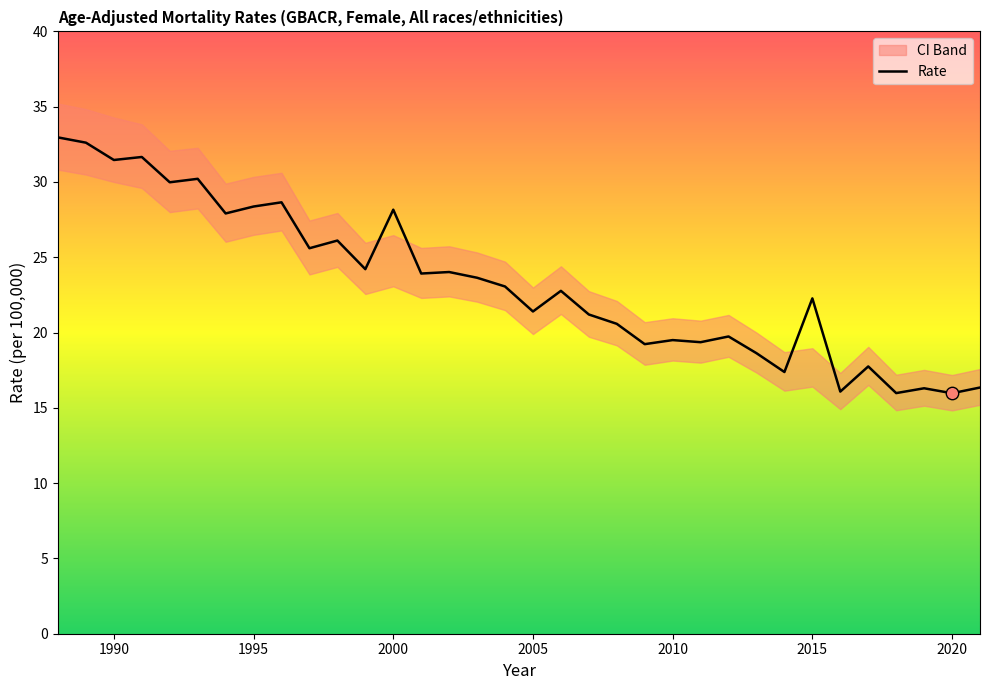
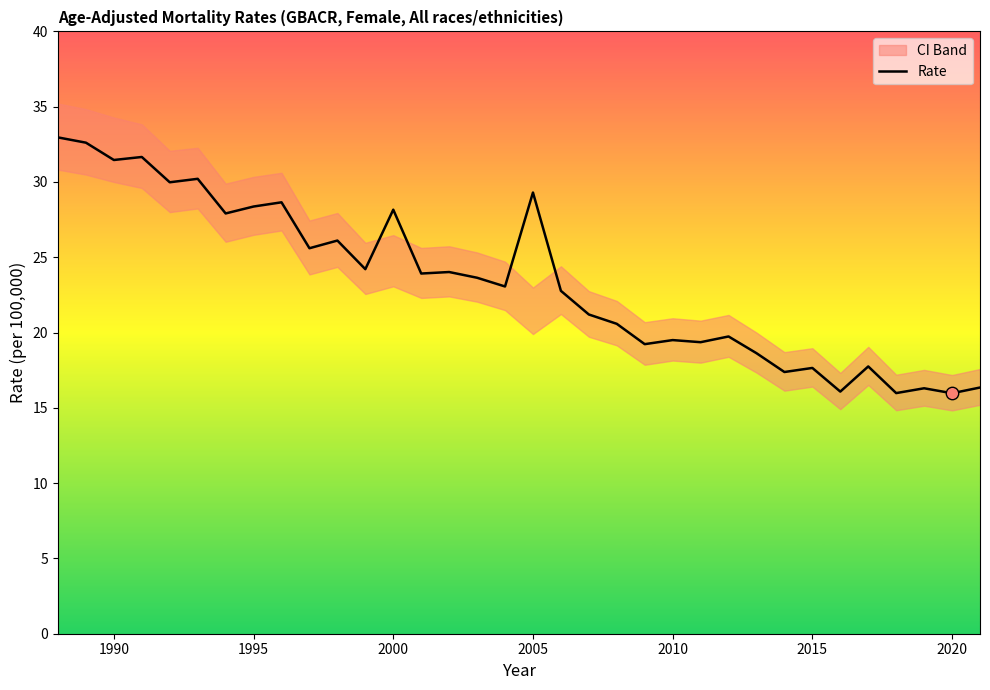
Rate, 2005: 21.4 -> 29.3
Rate, 2015: 22.3 -> 17.7
